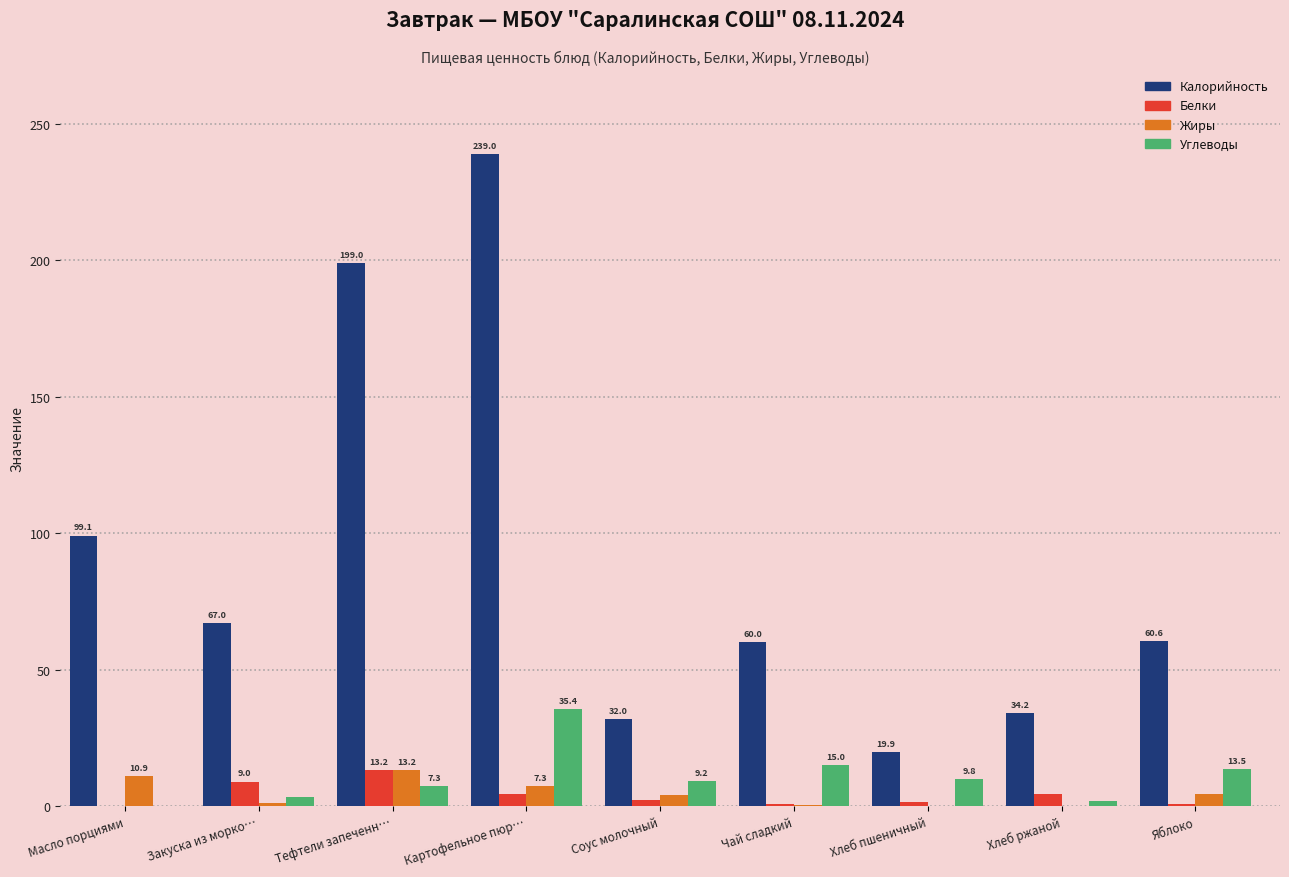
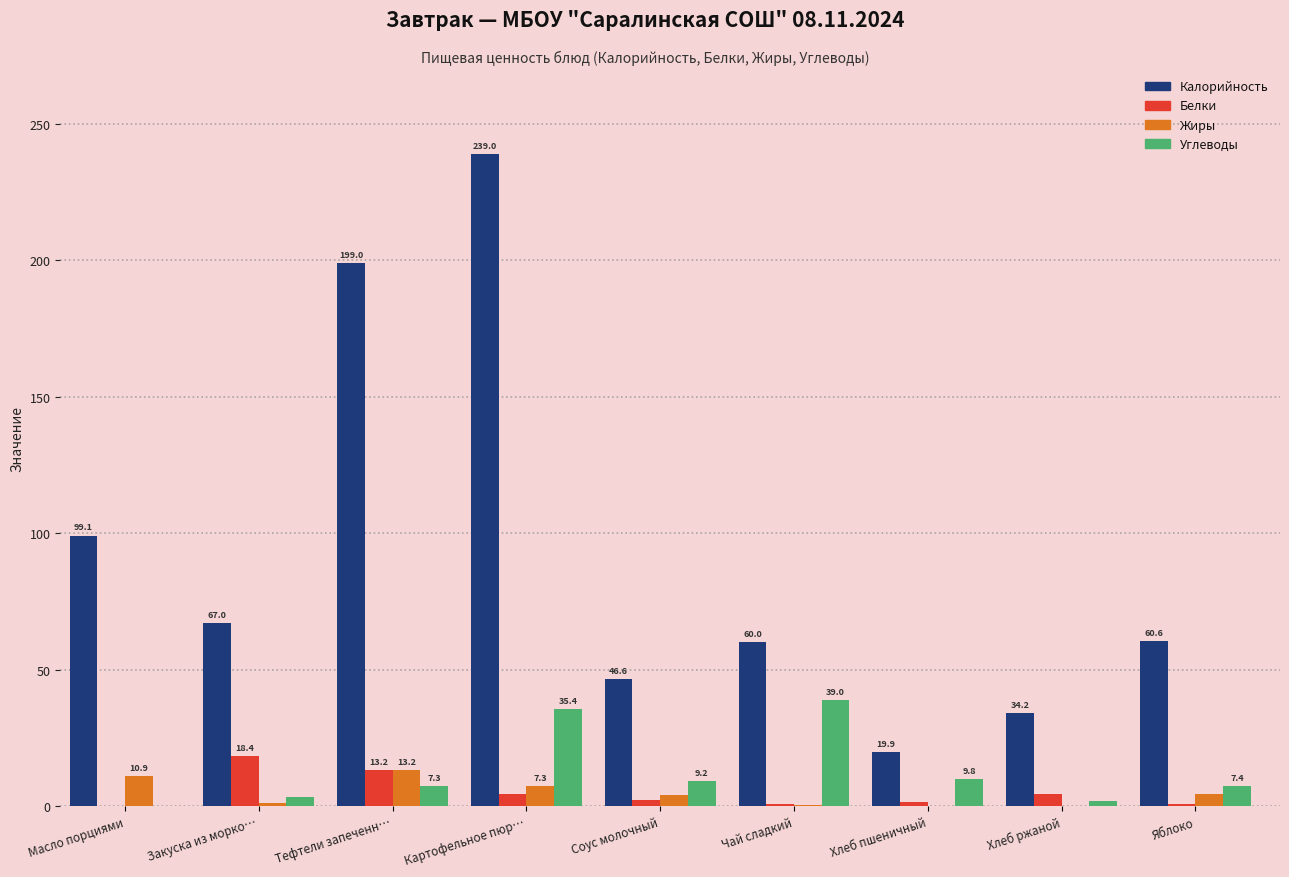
Белки, Закуска из морко…: 9.0 -> 18.4
Калорийность, Соус молочный: 32.0 -> 46.6
Углеводы, Чай сладкий: 15.0 -> 39.0
Углеводы, Яблоко: 13.5 -> 7.4
